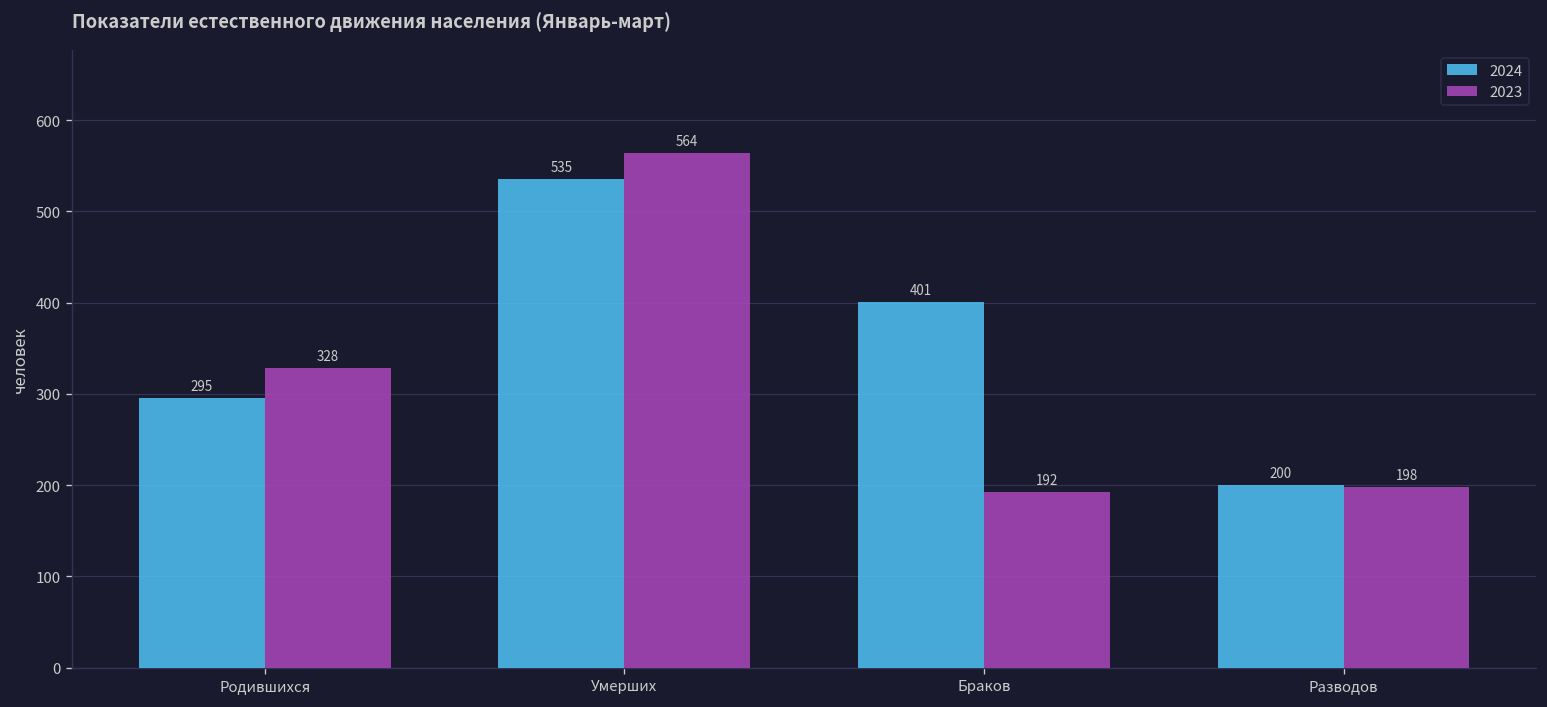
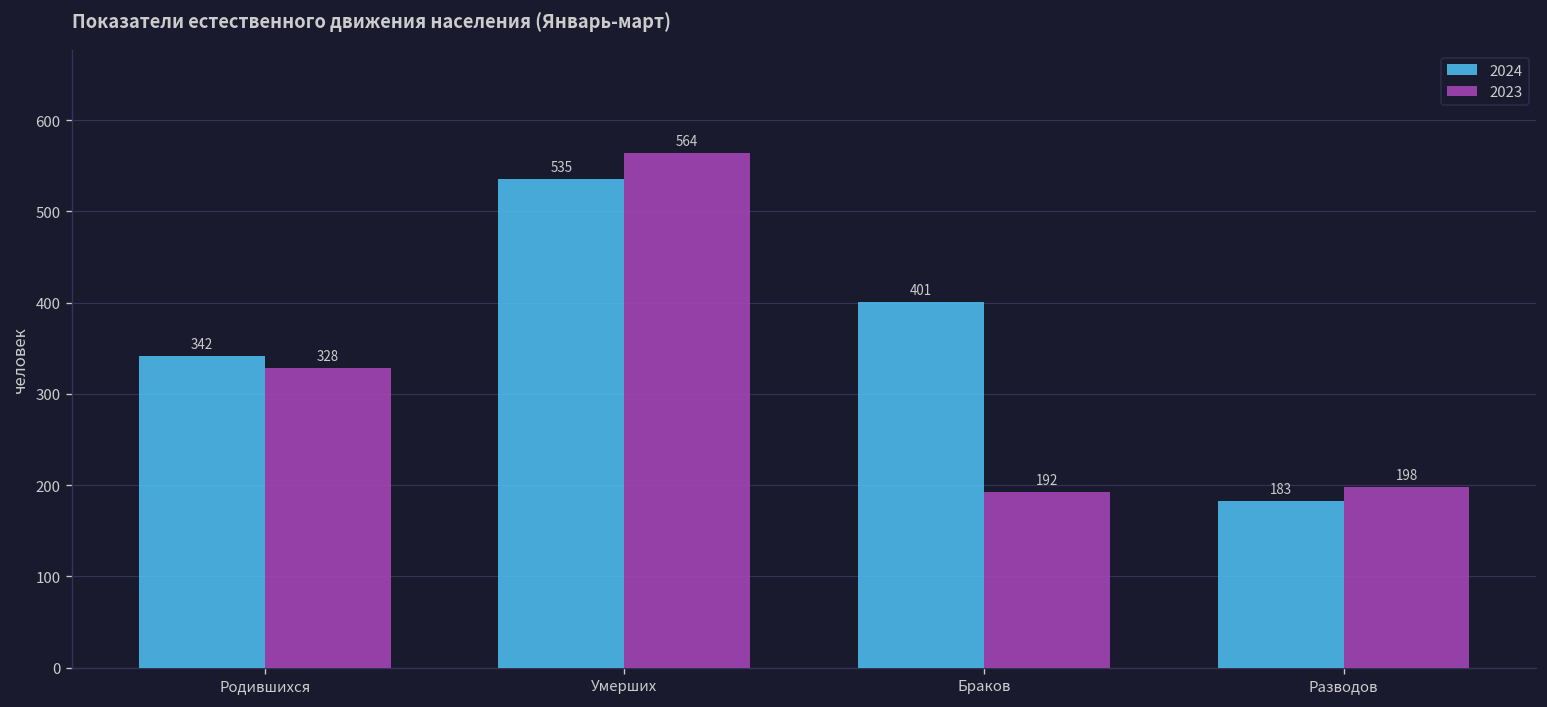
2024, Родившихся: 295 -> 342
2024, Разводов: 200 -> 183
